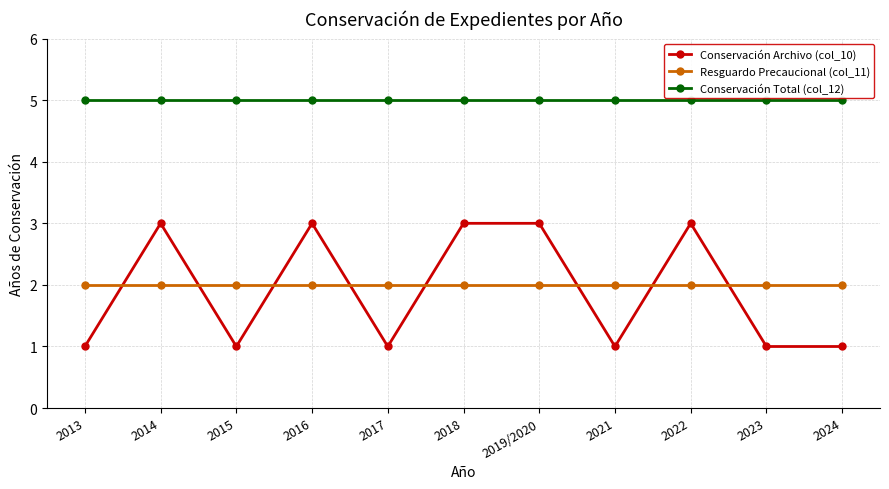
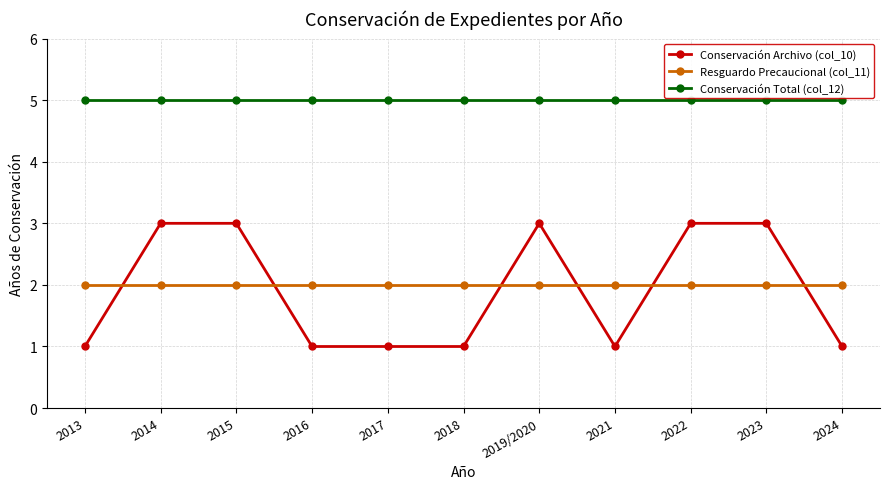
Conservación Archivo (col_10), 2015: 1 -> 3
Conservación Archivo (col_10), 2016: 3 -> 1
Conservación Archivo (col_10), 2018: 3 -> 1
Conservación Archivo (col_10), 2023: 1 -> 3
